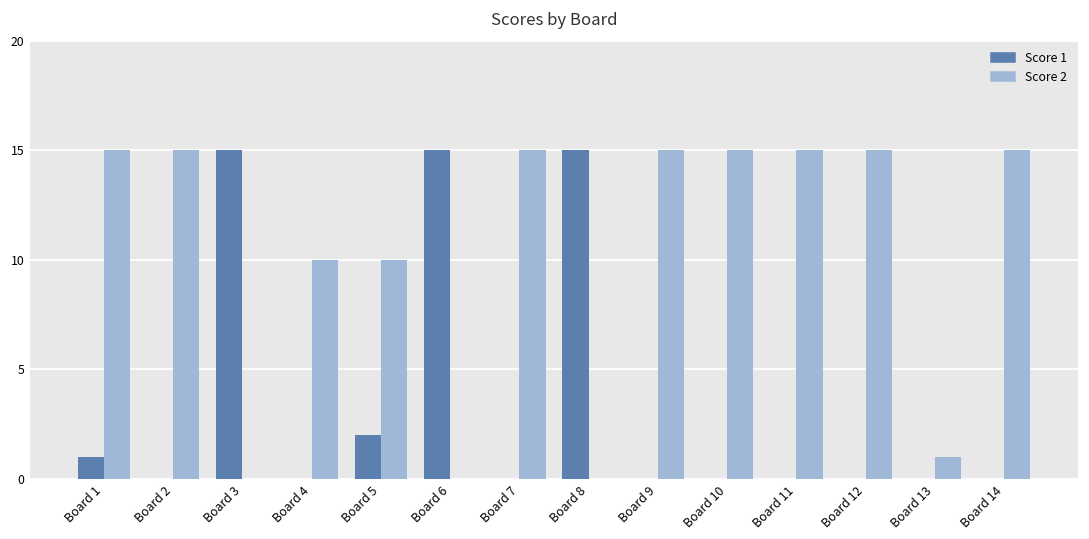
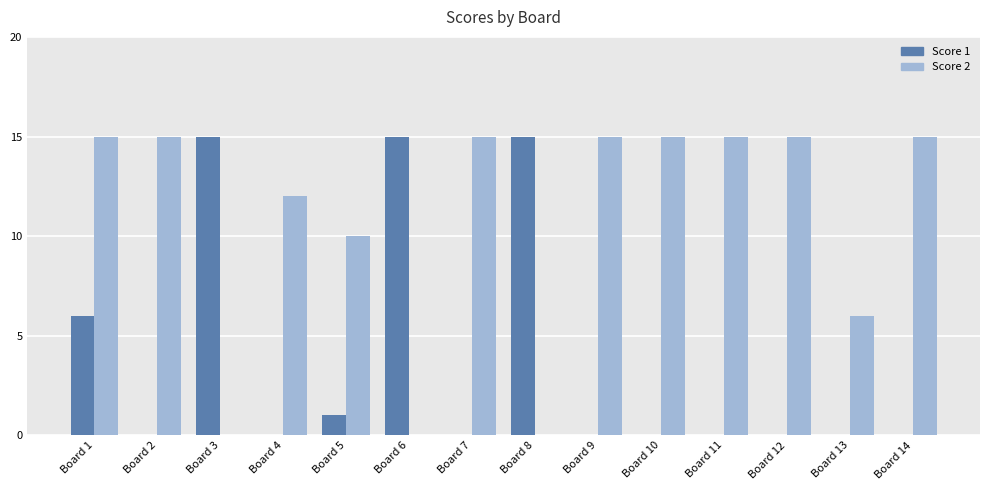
Score 1, Board 1: 1 -> 6
Score 2, Board 4: 10 -> 12
Score 1, Board 5: 2 -> 1
Score 2, Board 13: 1 -> 6
